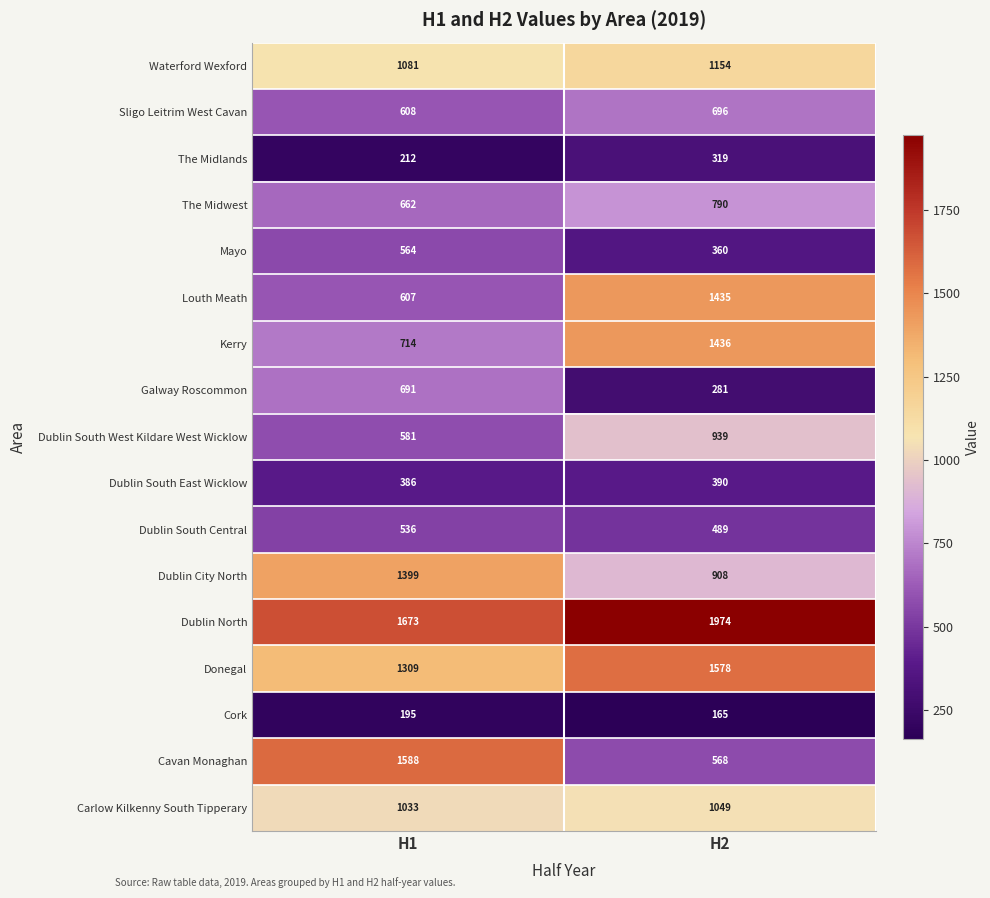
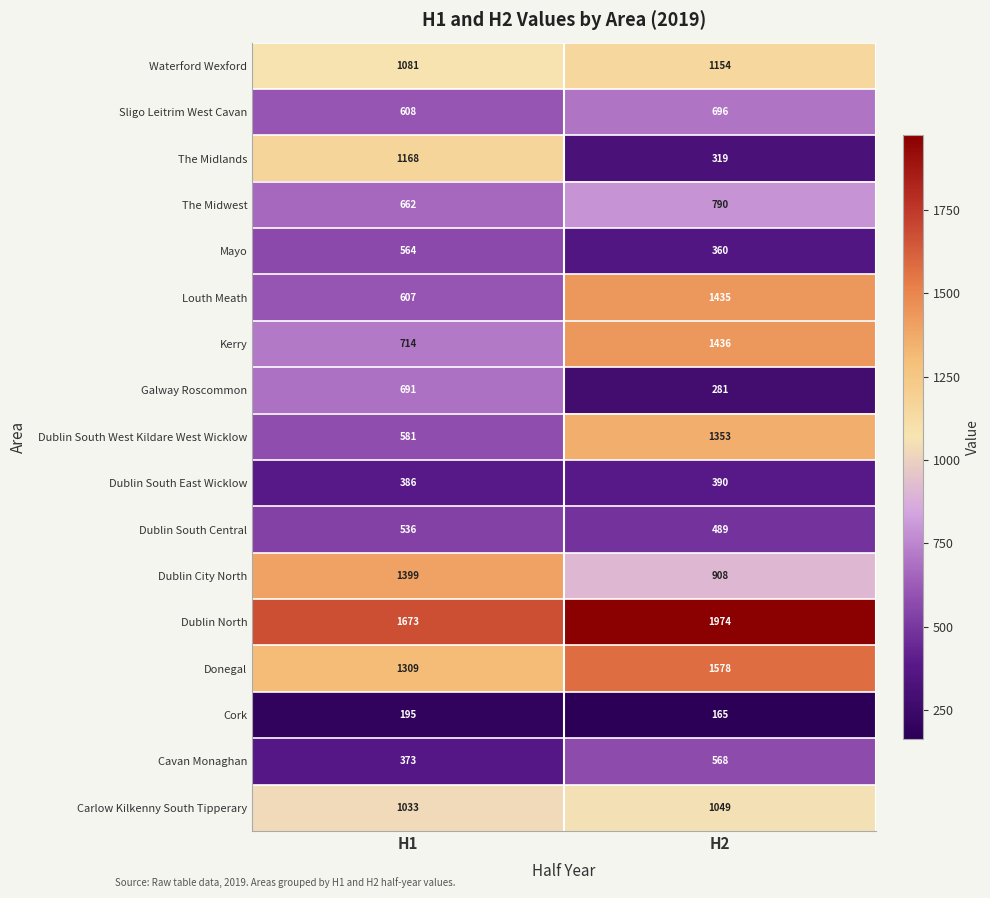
The Midlands, H1: 212 -> 1168
Dublin South West Kildare West Wicklow, H2: 939 -> 1353
Cavan Monaghan, H1: 1588 -> 373
